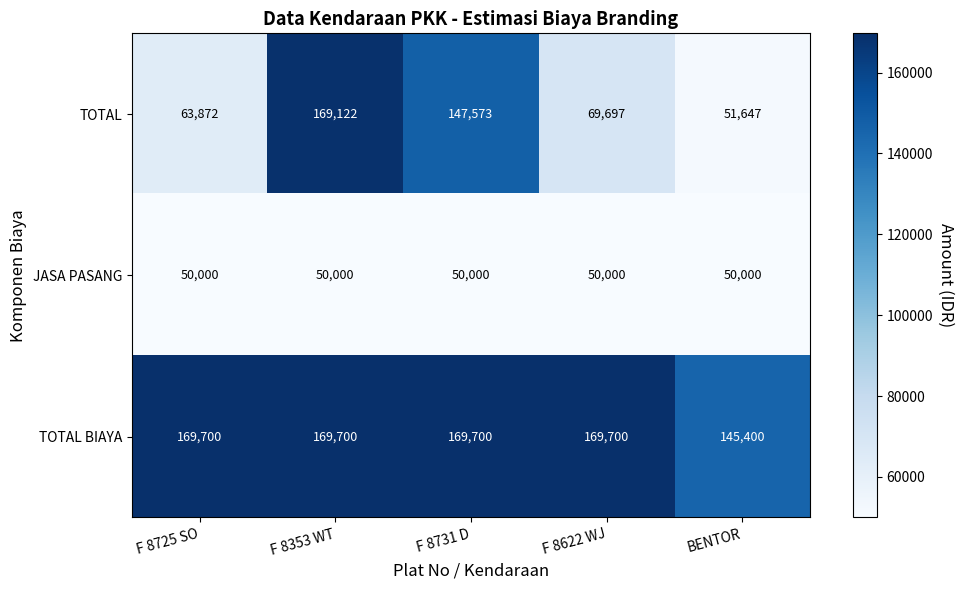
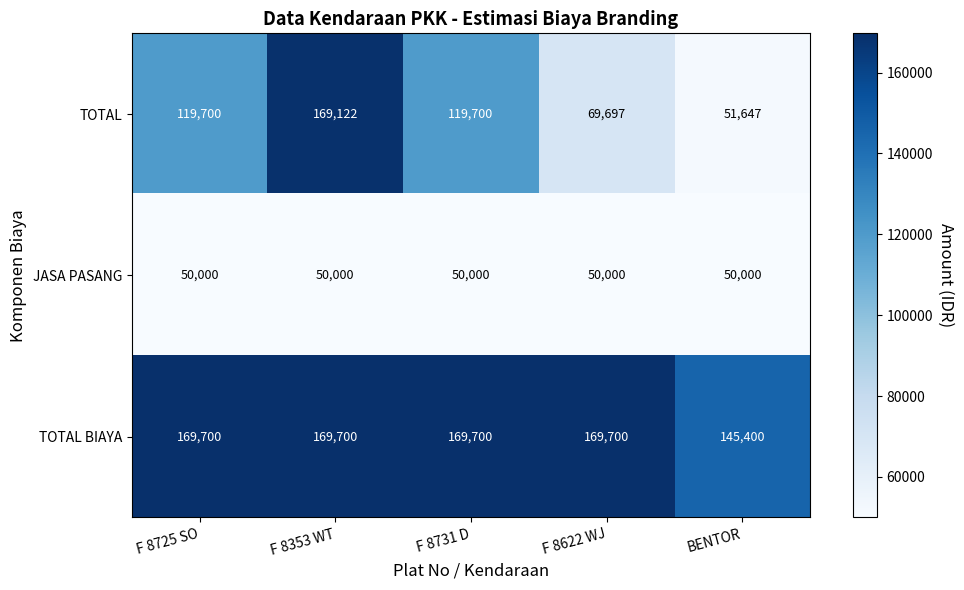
TOTAL, F 8725 SO: 63,872 -> 119,700
TOTAL, F 8731 D: 147,573 -> 119,700
